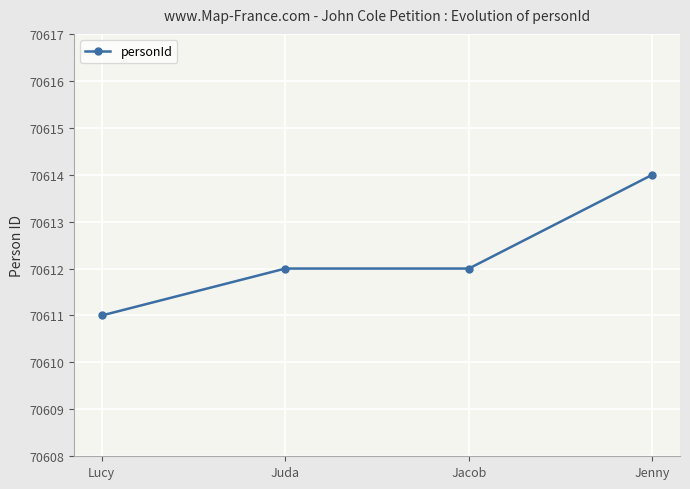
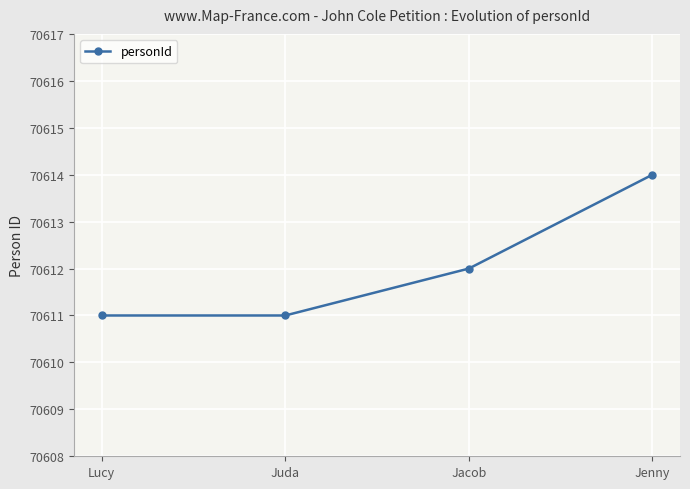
Juda: 70612 -> 70611
